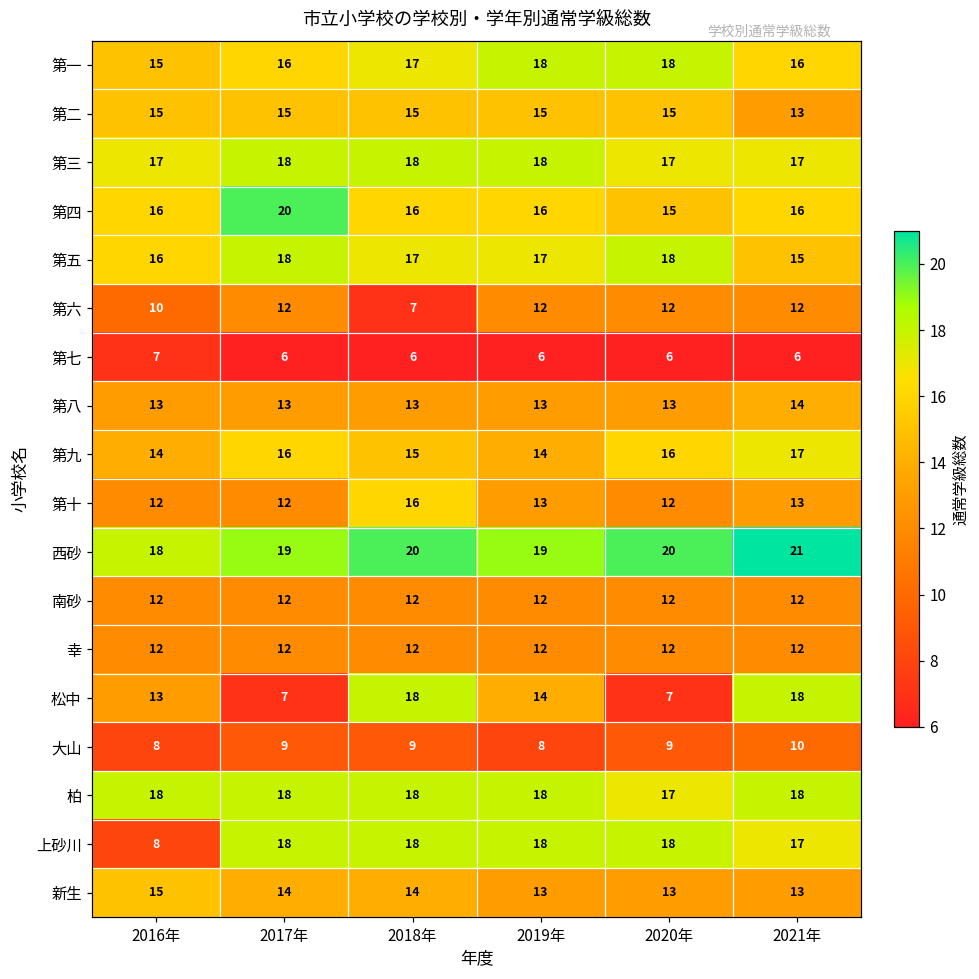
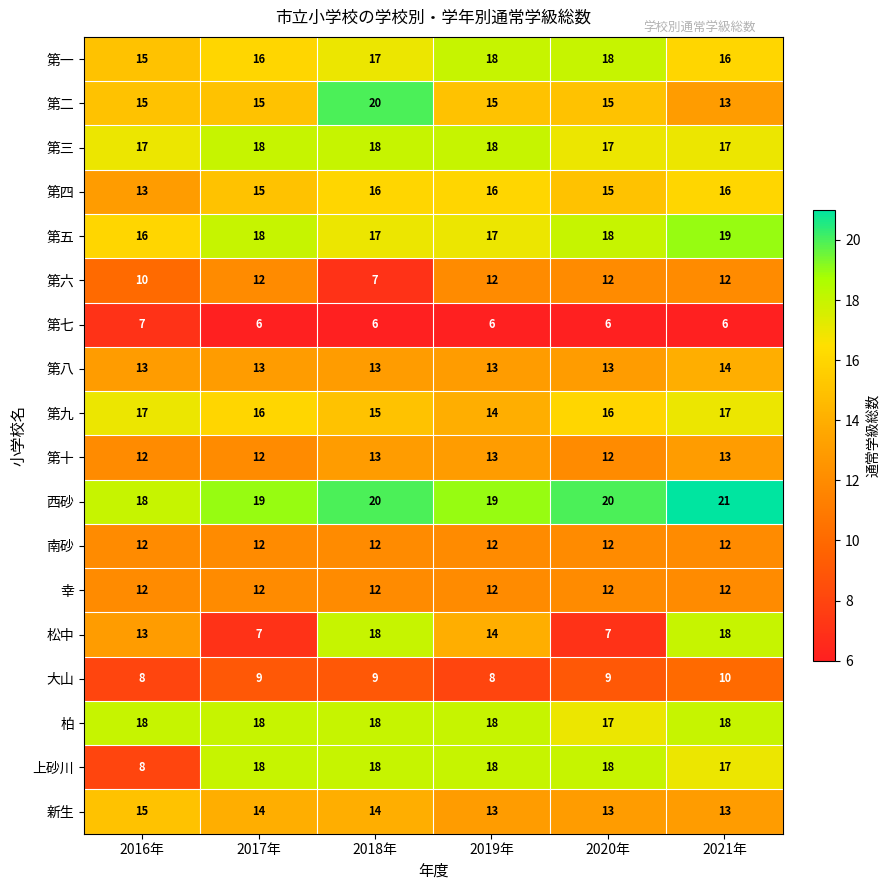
第二, 2018年: 15 -> 20
第四, 2016年: 16 -> 13
第四, 2017年: 20 -> 15
第五, 2021年: 15 -> 19
第九, 2016年: 14 -> 17
第十, 2018年: 16 -> 13
